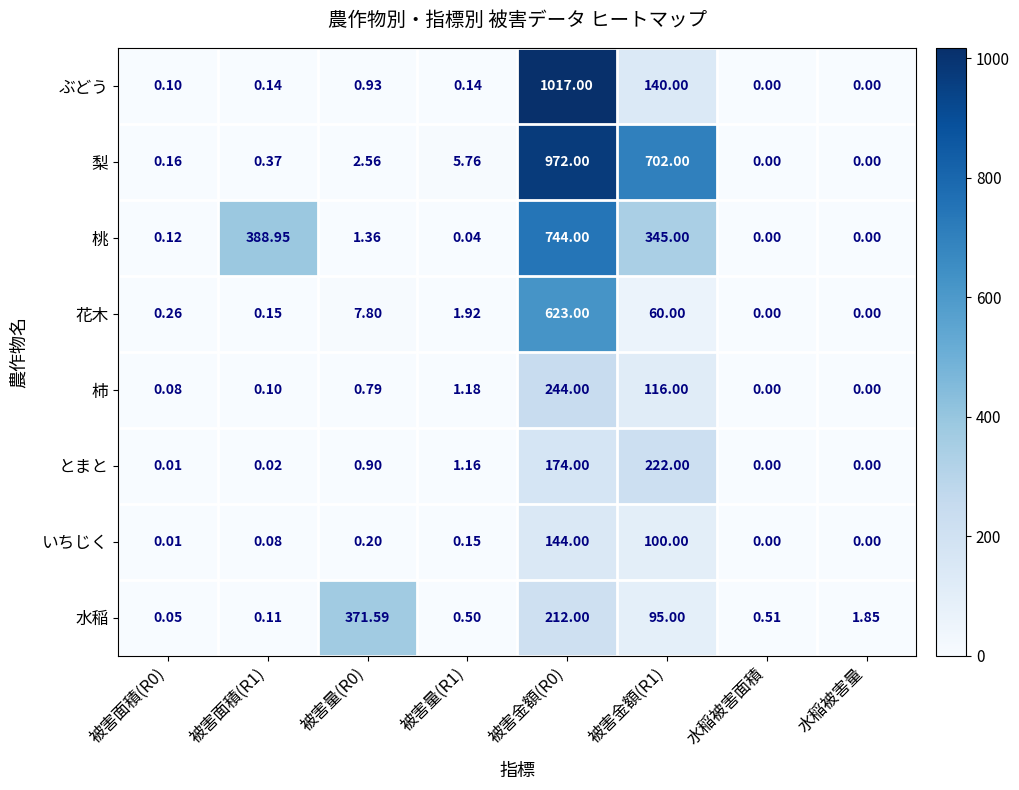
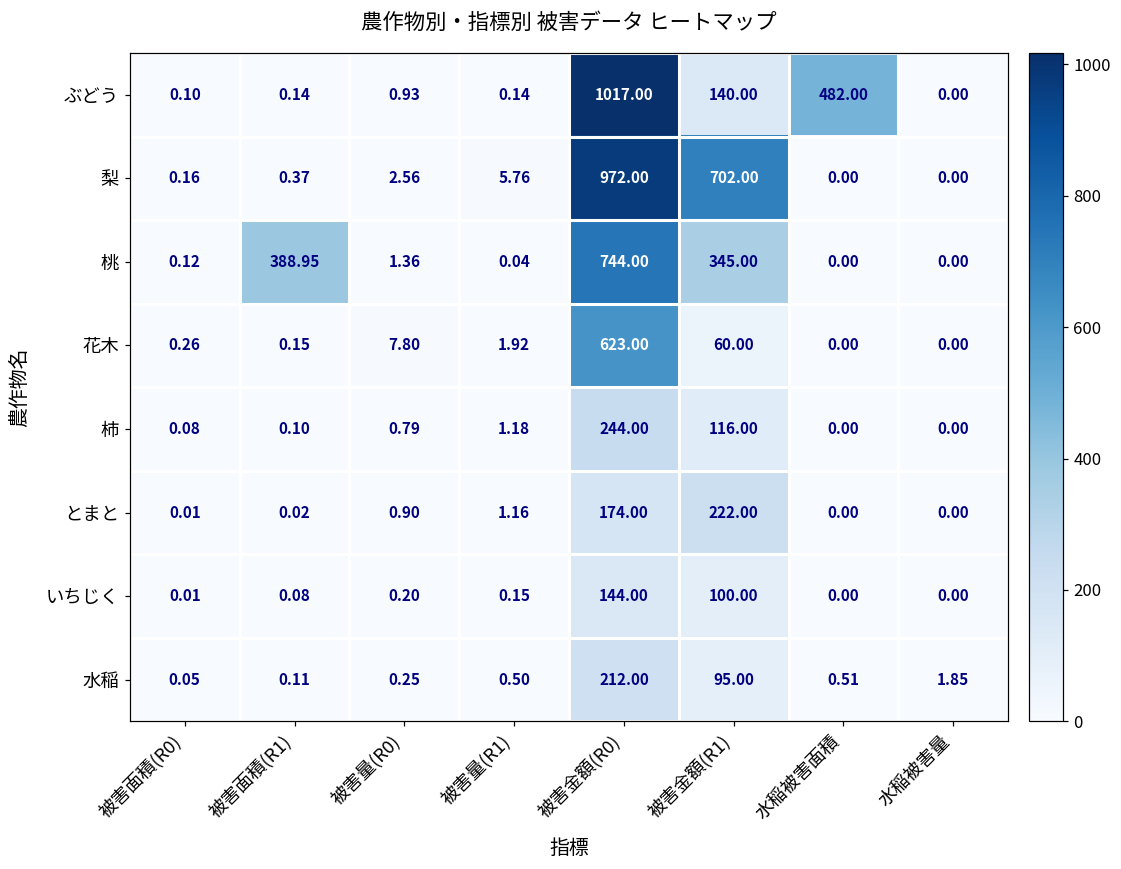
ぶどう, 水稲被害面積: 0.00 -> 482.00
水稲, 被害量(R0): 371.59 -> 0.25
